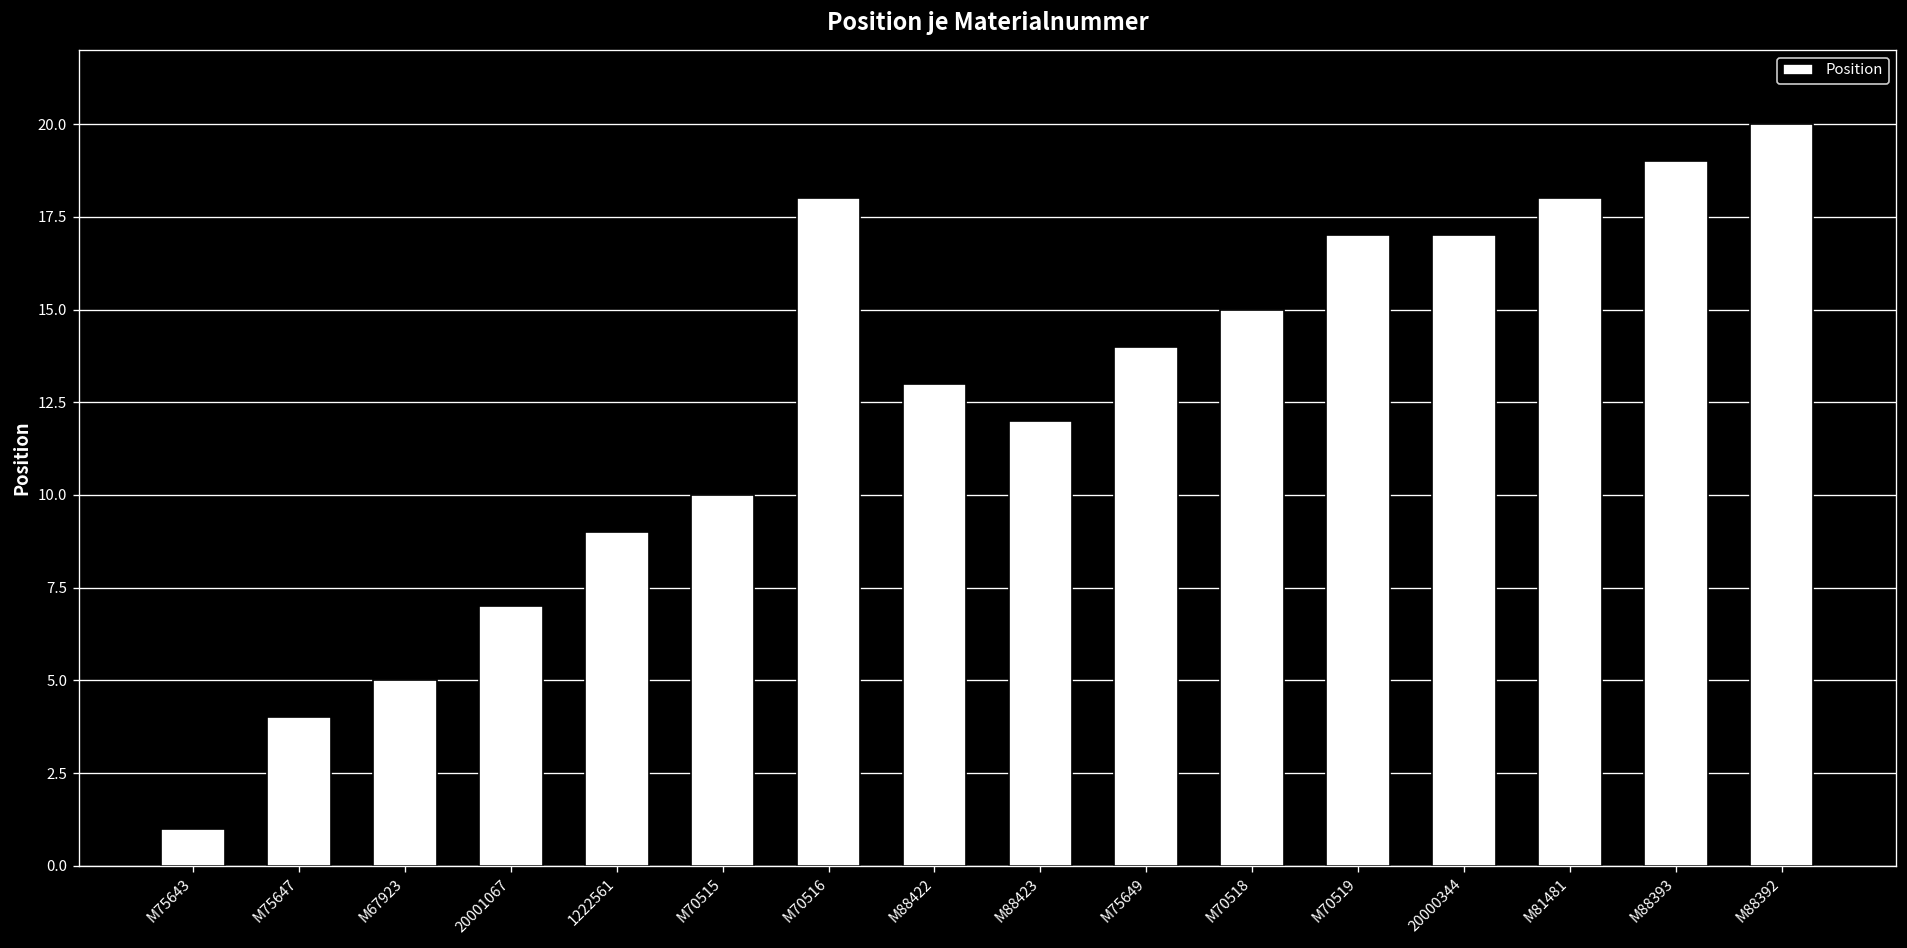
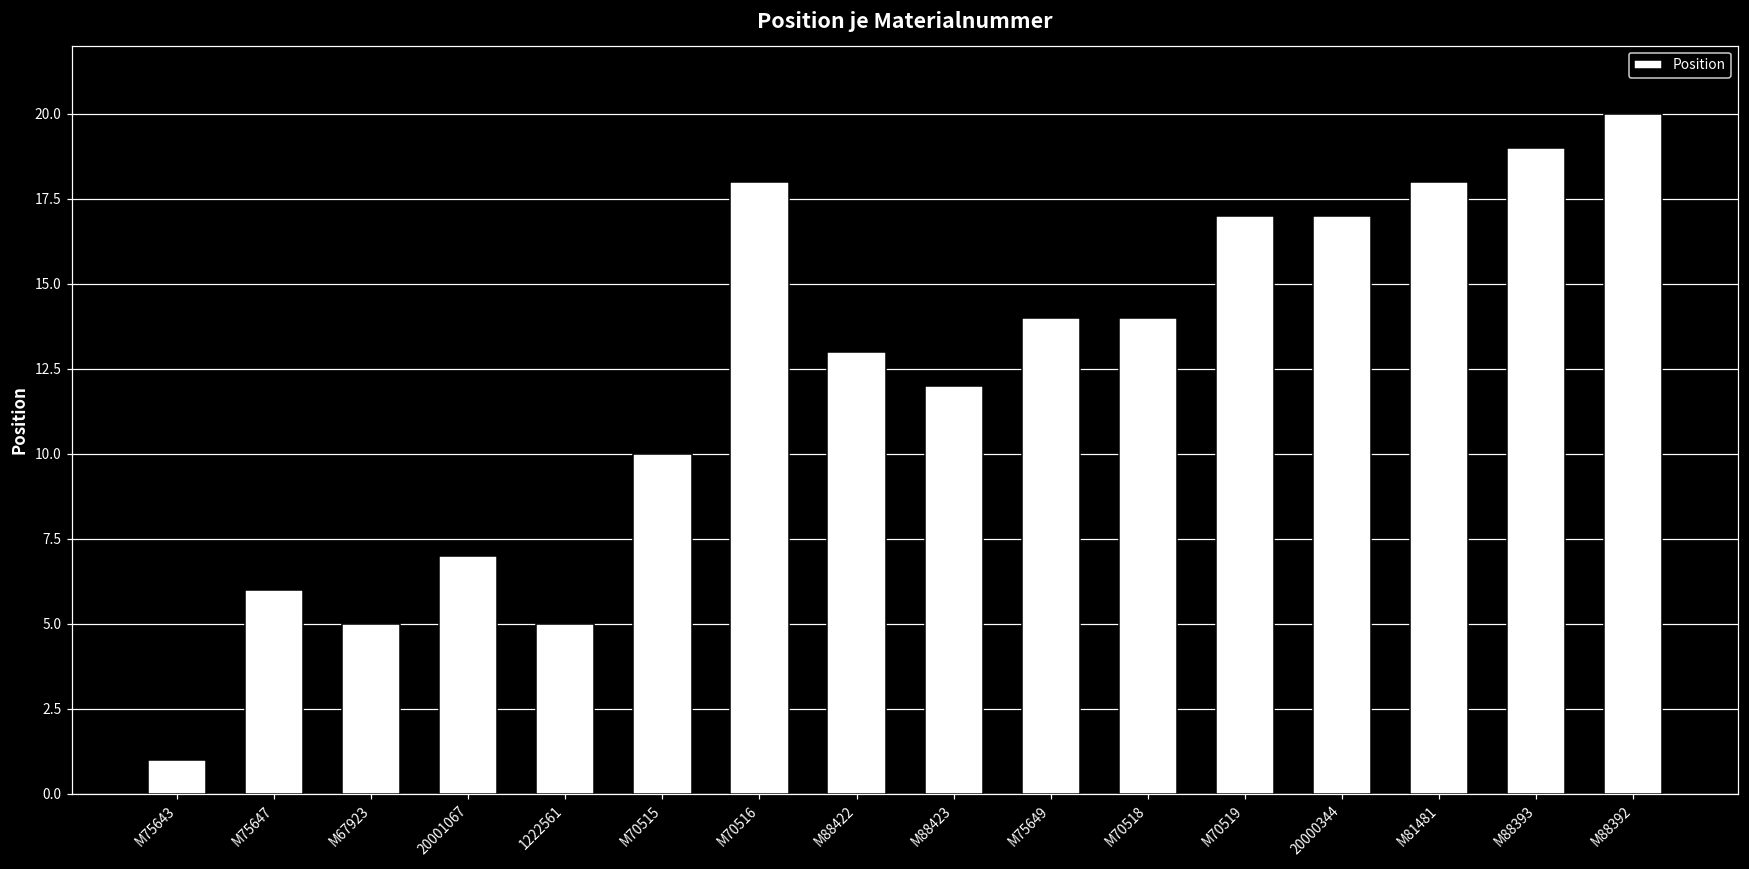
M75647: 4 -> 6
1222561: 9 -> 5
M70518: 15 -> 14
